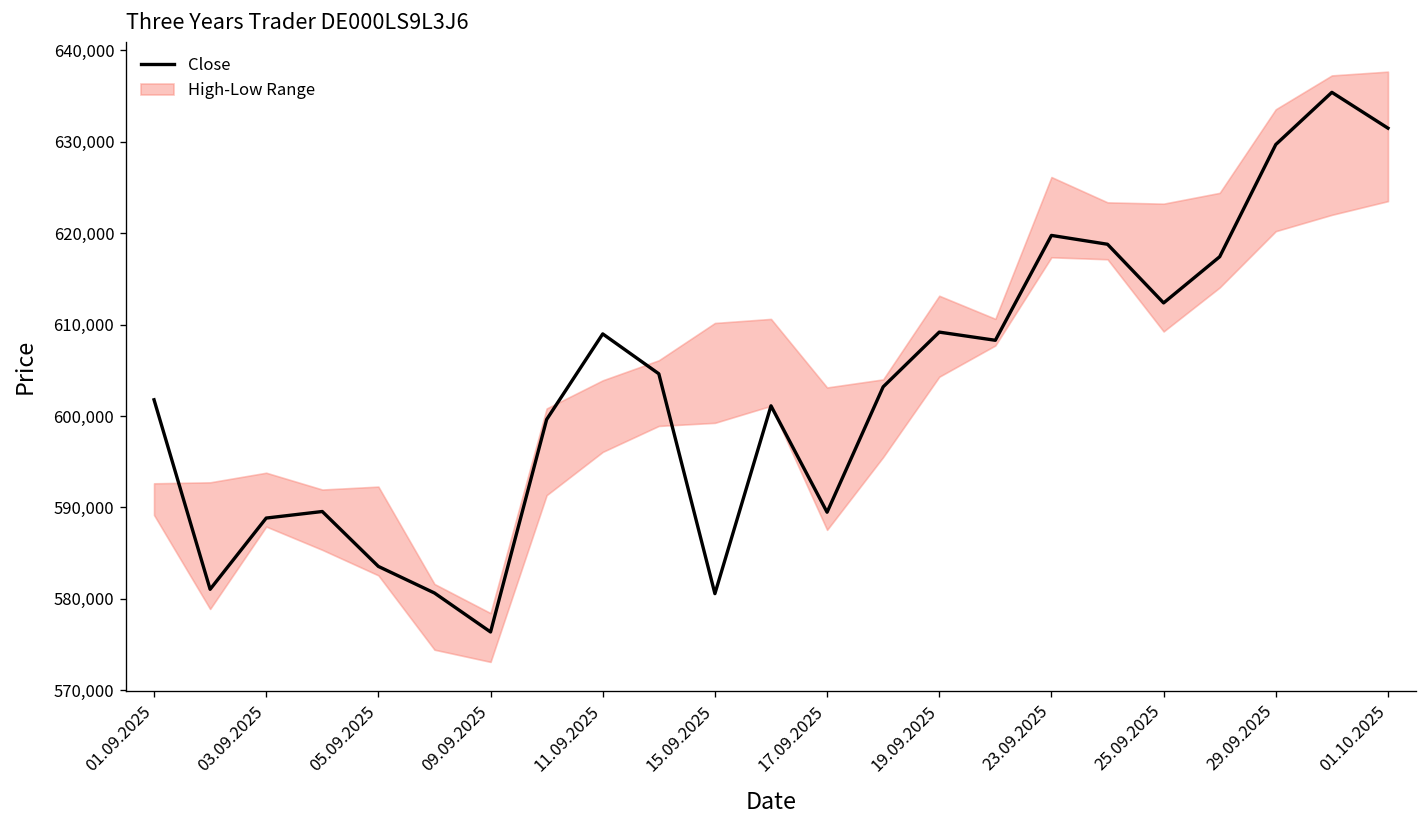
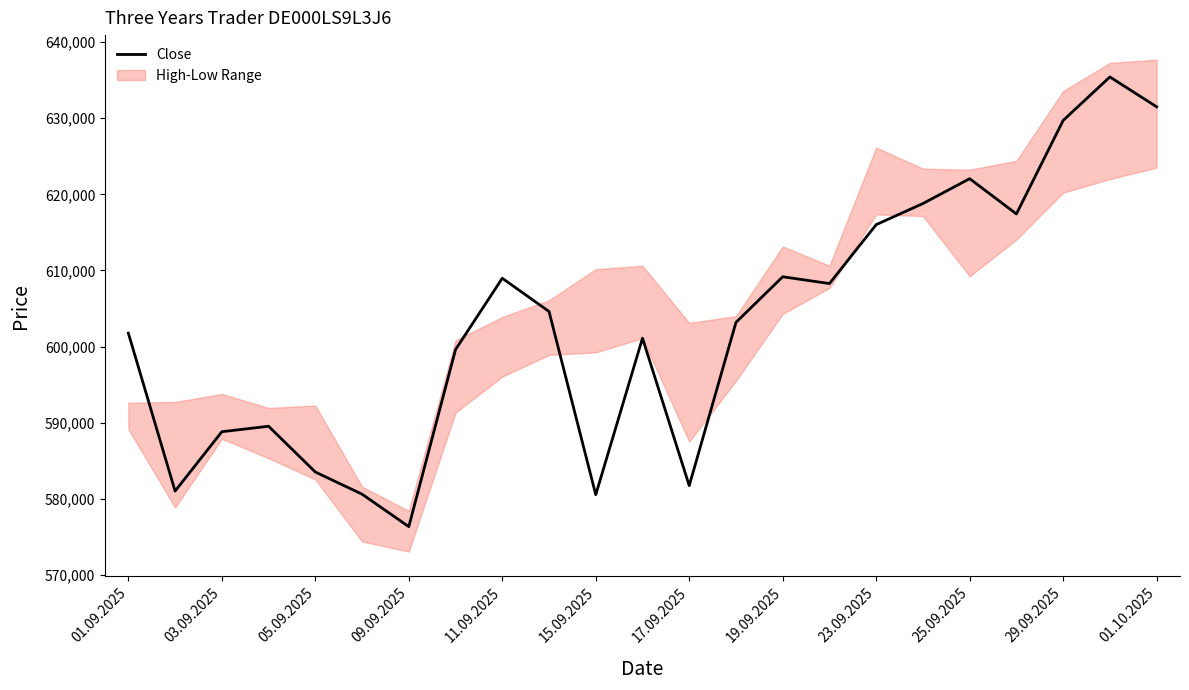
Close, 17.09.2025: 589,000 -> 582,000
Close, 23.09.2025: 620,000 -> 616,000
Close, 25.09.2025: 612,000 -> 622,000
